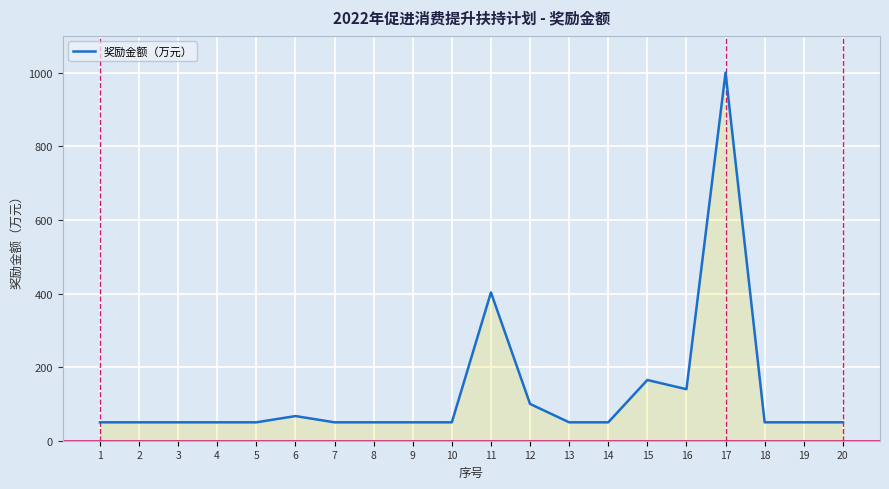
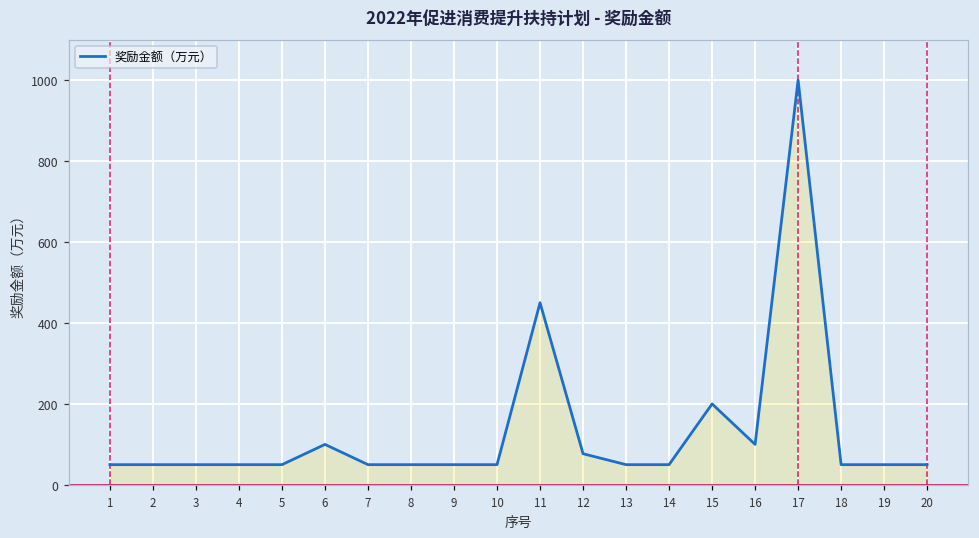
6: 70 -> 100
11: 400 -> 450
12: 100 -> 80
15: 170 -> 200
16: 140 -> 100
